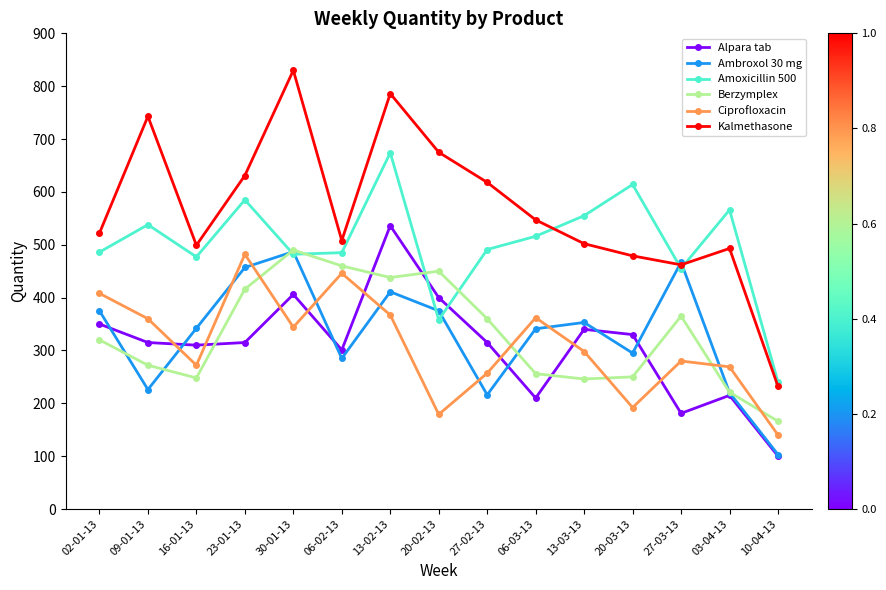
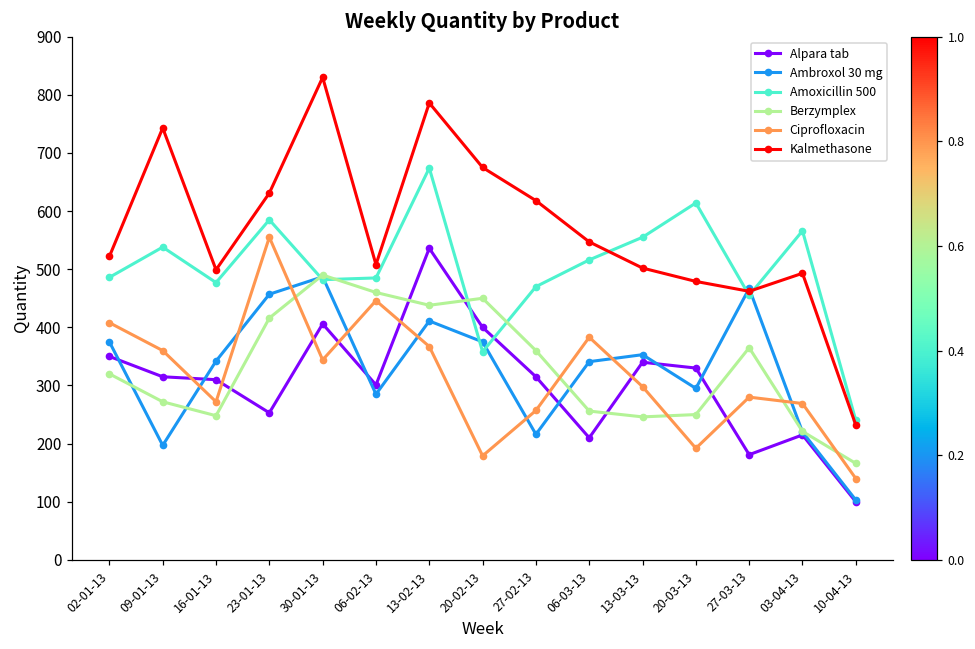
Ambroxol 30 mg, 09-01-13: 230 -> 200
Alpara tab, 23-01-13: 320 -> 250
Ciprofloxacin, 23-01-13: 480 -> 560
Amoxicillin 500, 27-02-13: 490 -> 470
Ciprofloxacin, 06-03-13: 360 -> 380
